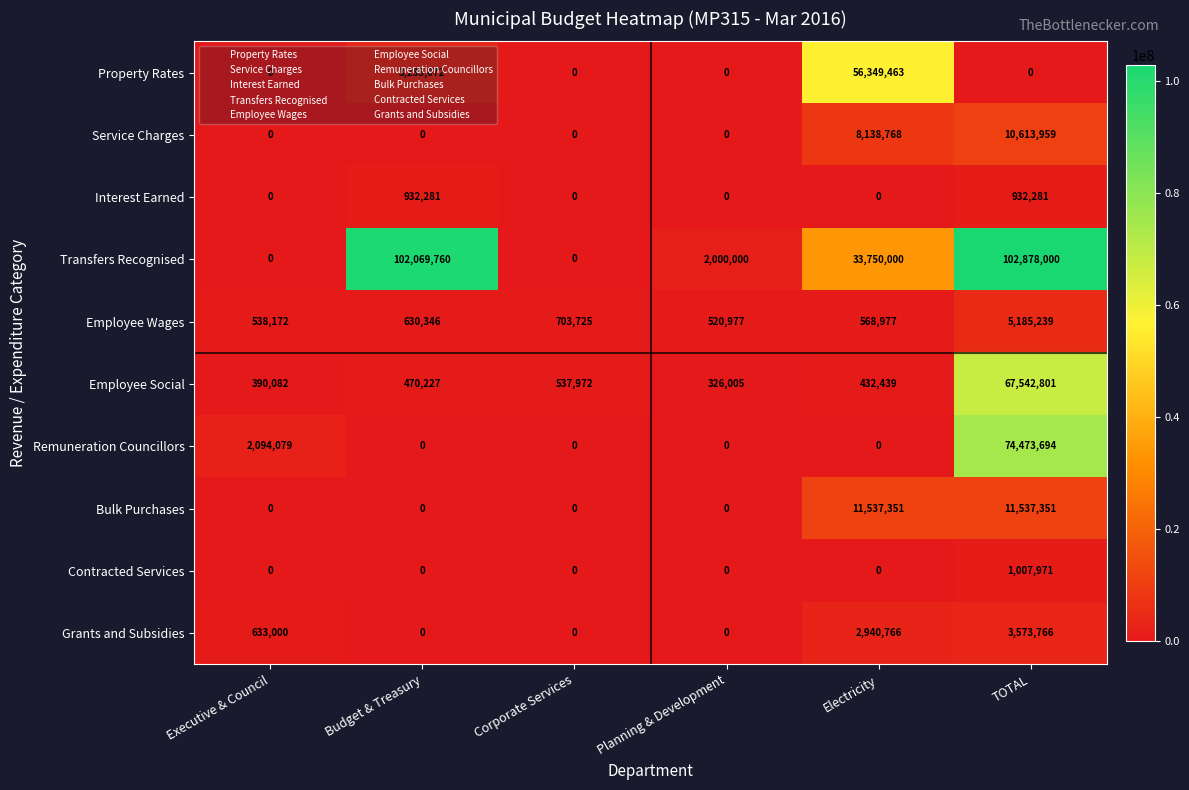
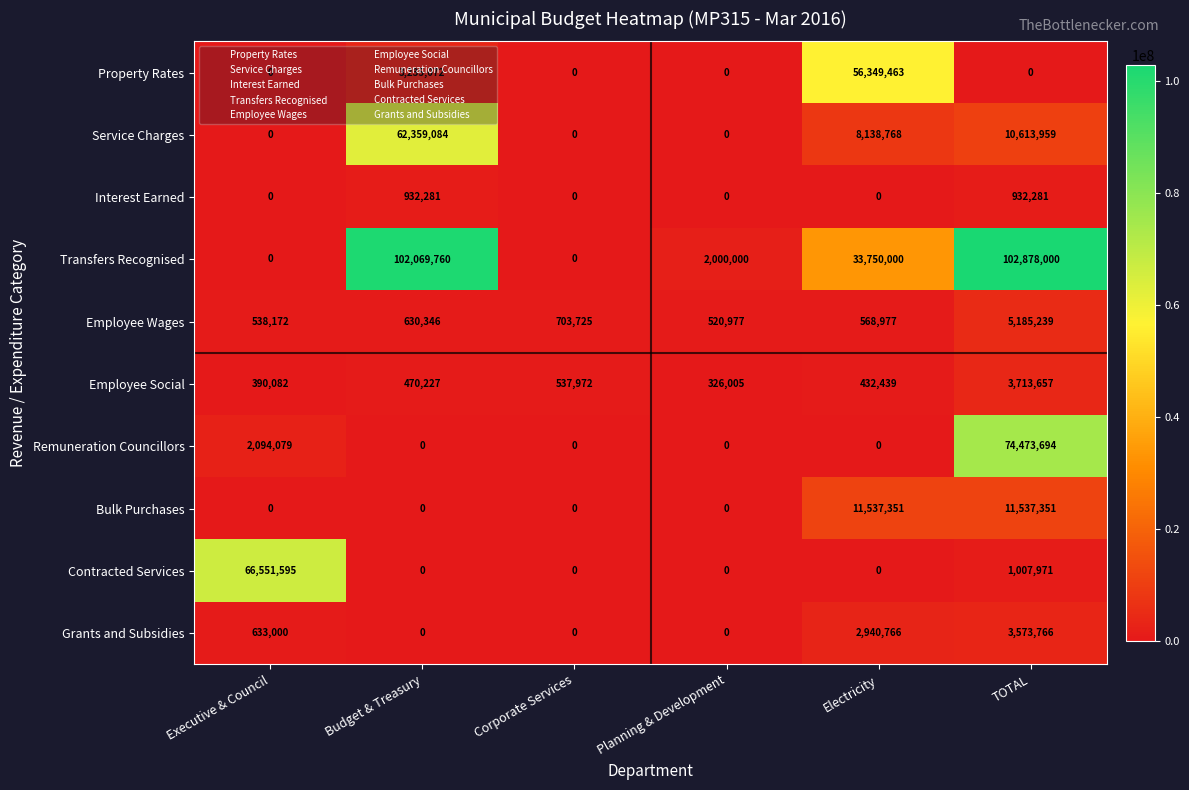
Service Charges, Budget & Treasury: 0 -> 62,359,084
Employee Social, TOTAL: 67,542,801 -> 3,713,657
Contracted Services, Executive & Council: 0 -> 66,551,595
